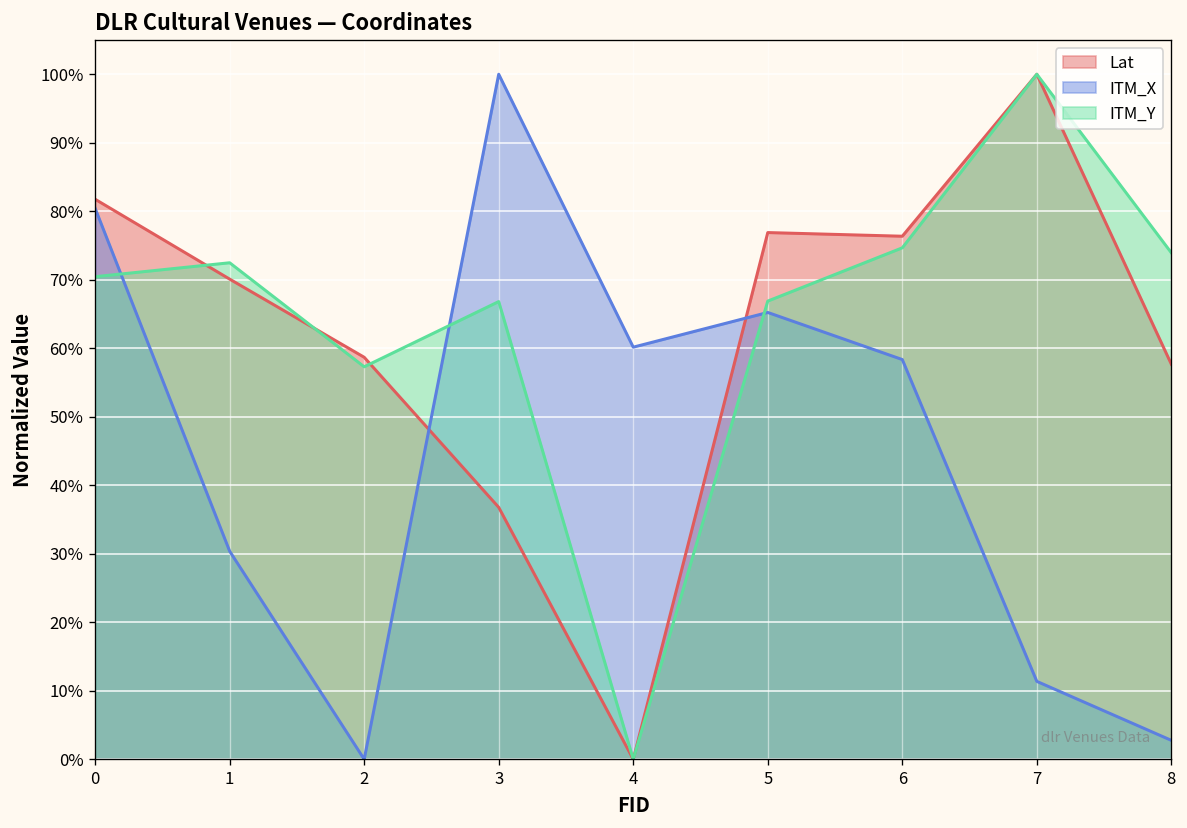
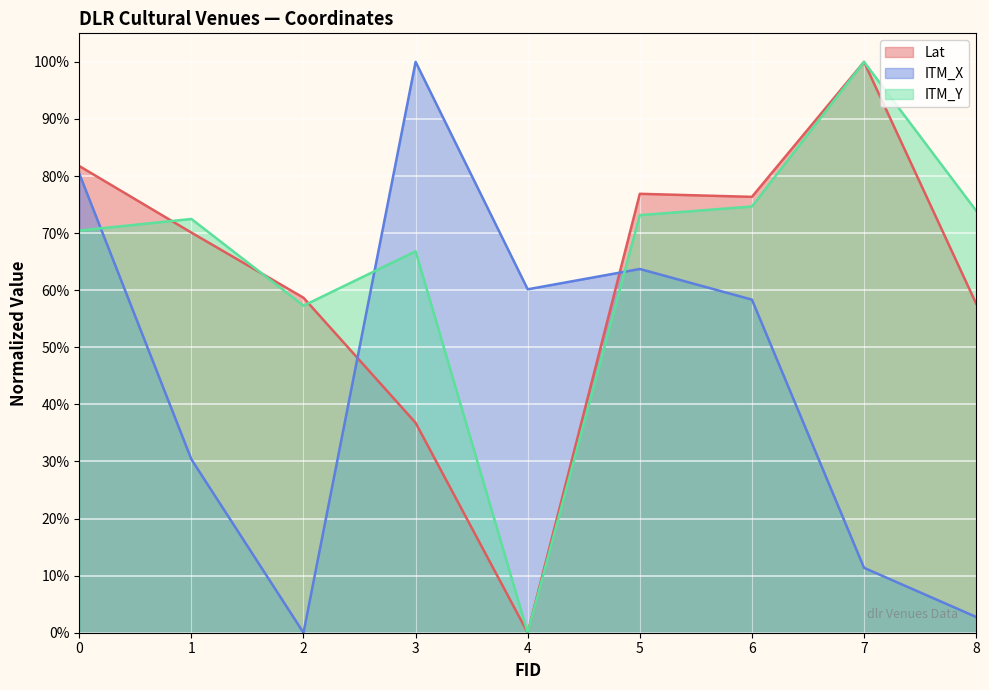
ITM_X, 5: 65% -> 64%
ITM_Y, 5: 67% -> 73%
